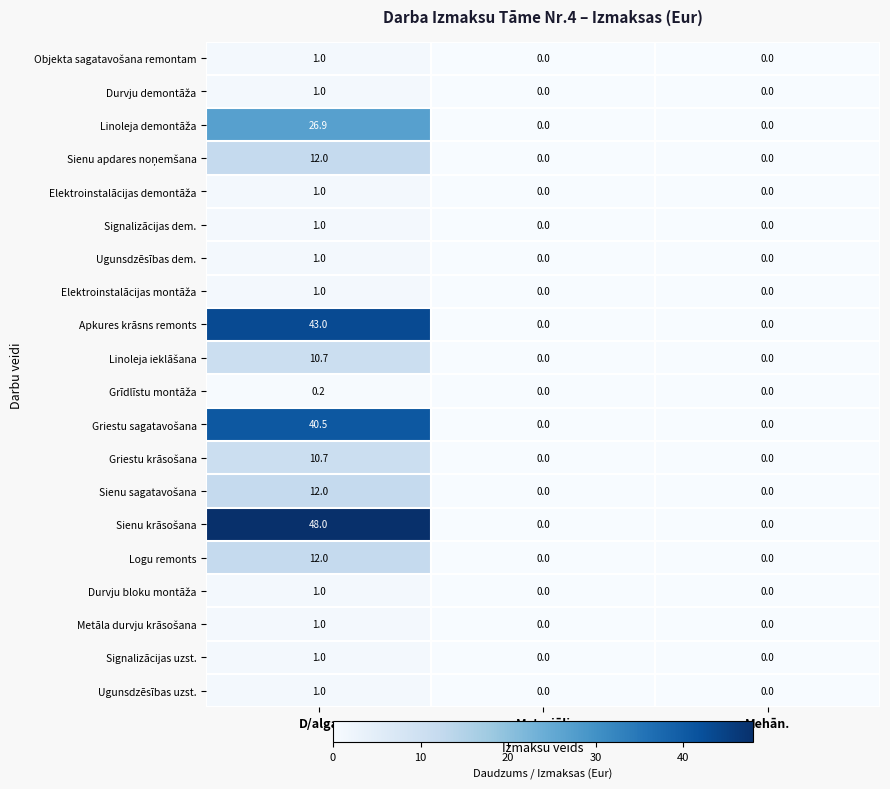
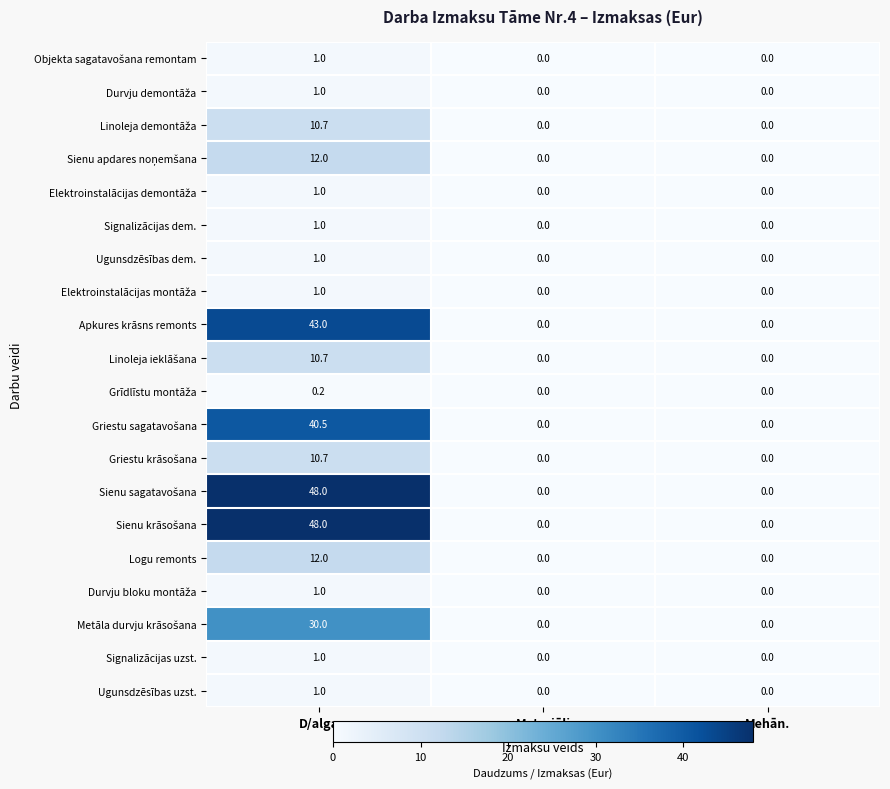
Linoleja demontāža, D/alga: 26.9 -> 10.7
Sienu sagatavošana, D/alga: 12.0 -> 48.0
Metāla durvju krāsošana, D/alga: 1.0 -> 30.0
